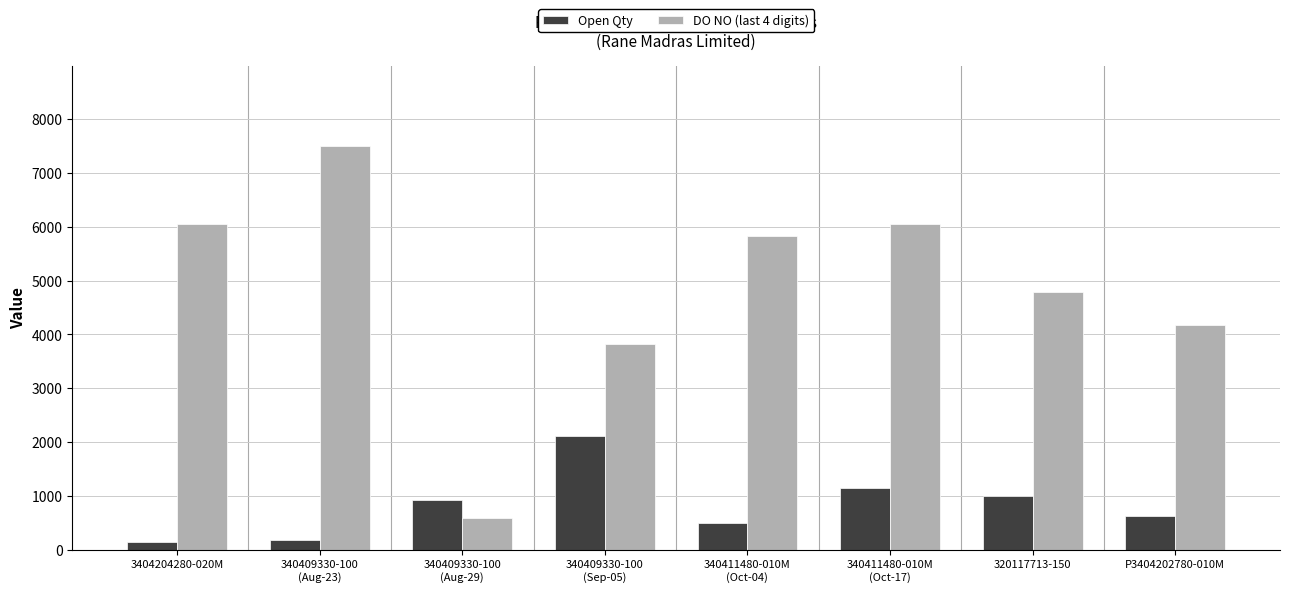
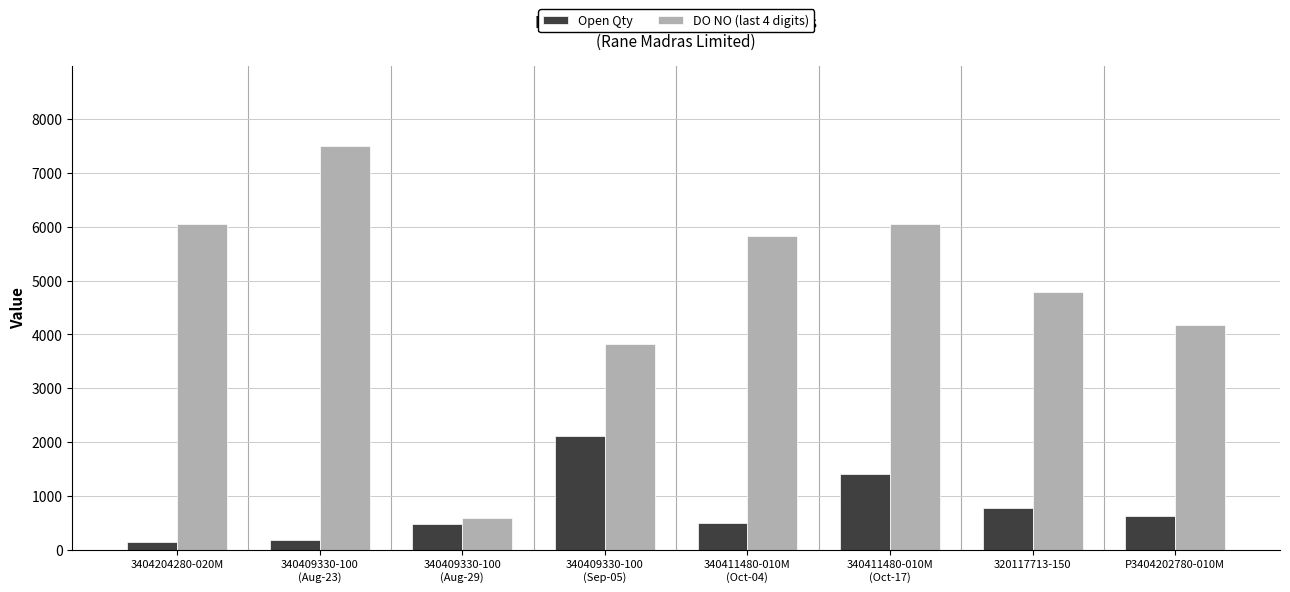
Open Qty, 340409330-100 (Aug-29): 900 -> 500
Open Qty, 340411480-010M (Oct-17): 1100 -> 1400
Open Qty, 320117713-150: 1000 -> 800
